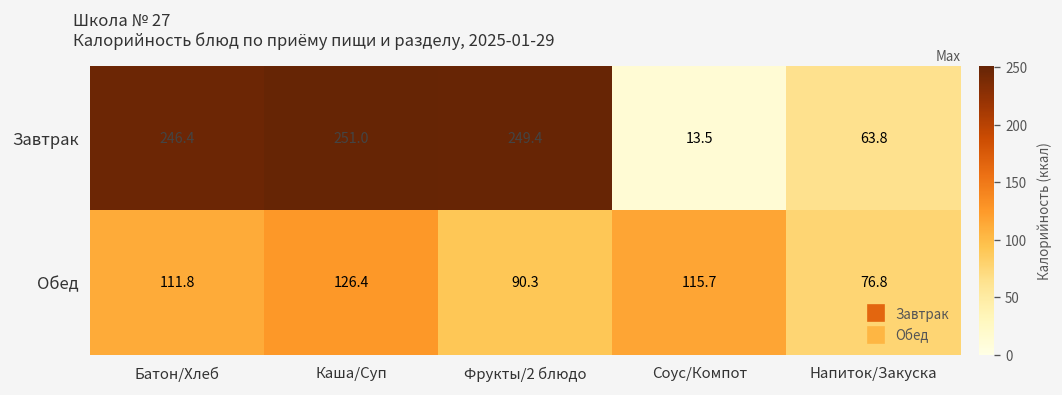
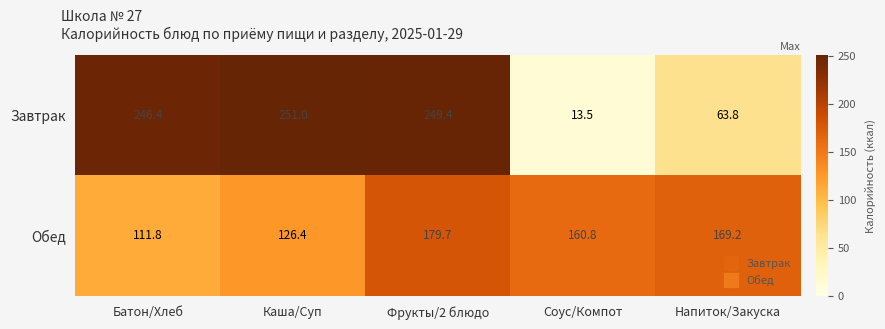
Обед, Фрукты/2 блюдо: 90.3 -> 179.7
Обед, Соус/Компот: 115.7 -> 160.8
Обед, Напиток/Закуска: 76.8 -> 169.2
